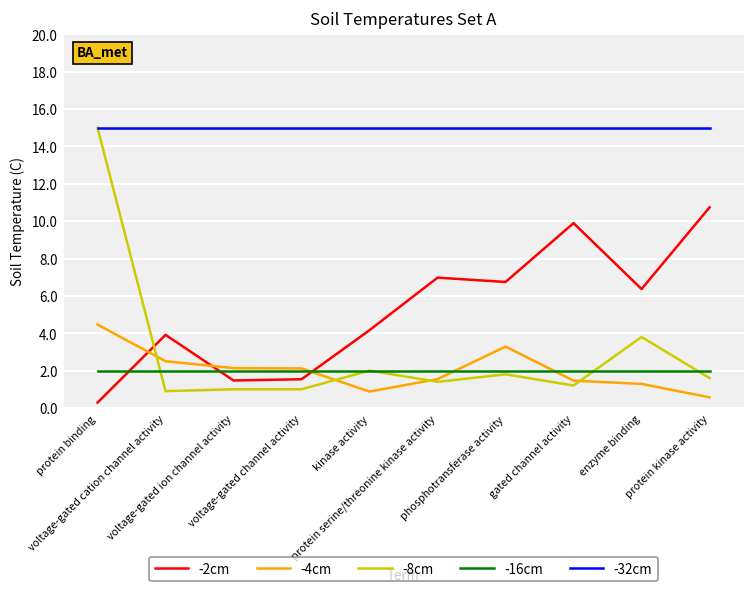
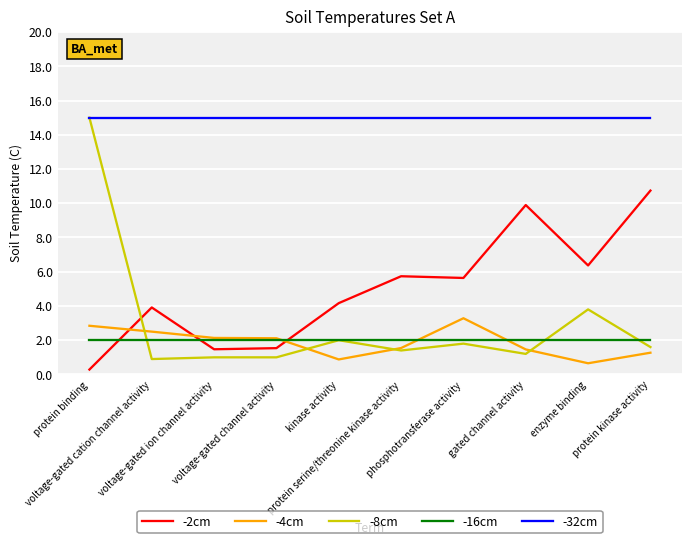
-4cm, protein binding: 4.5 -> 2.8
-2cm, protein serine/threonine kinase activity: 7.0 -> 5.7
-2cm, phosphotransferase activity: 6.7 -> 5.6
-4cm, enzyme binding: 1.3 -> 0.7
-4cm, protein kinase activity: 0.6 -> 1.3
